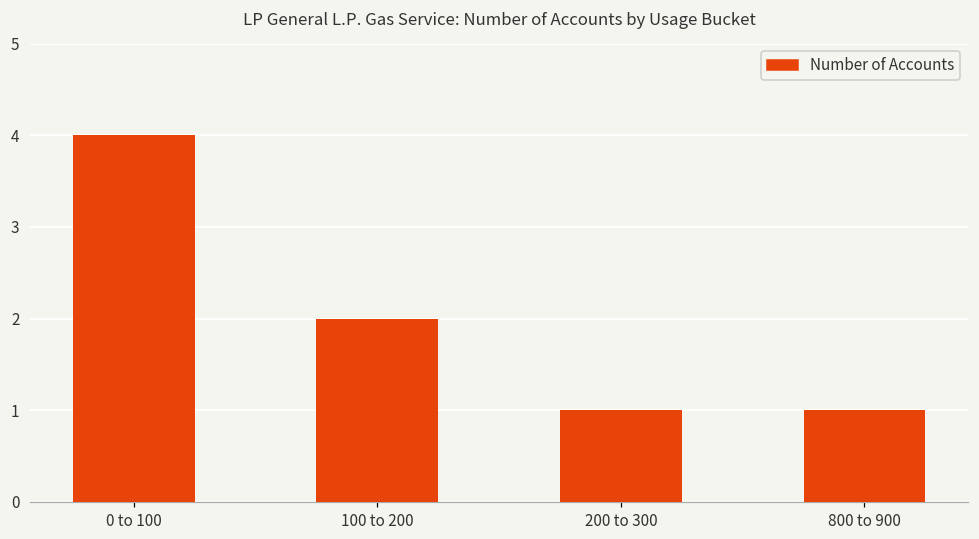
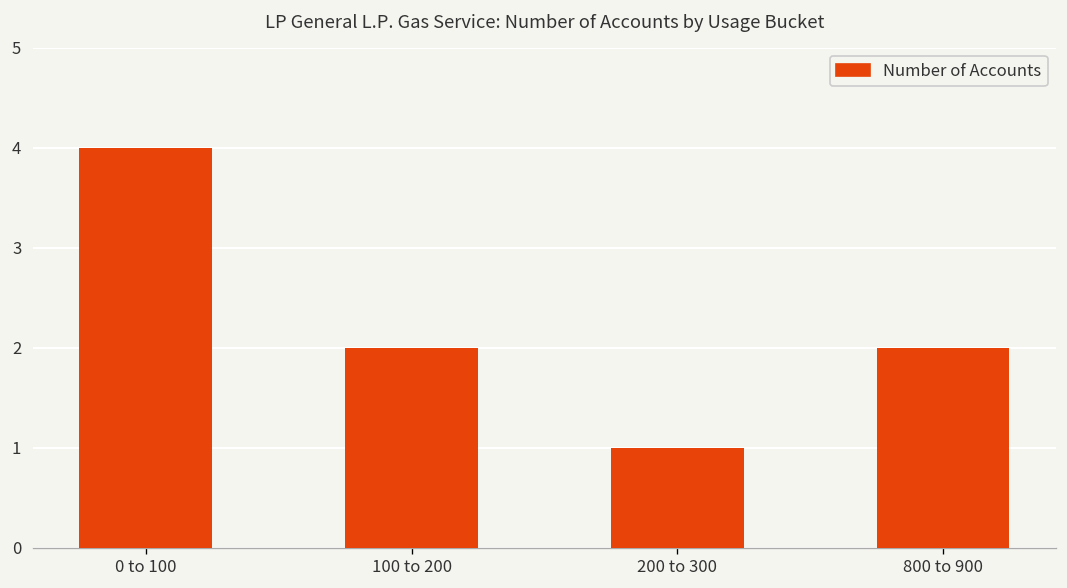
800 to 900: 1 -> 2
